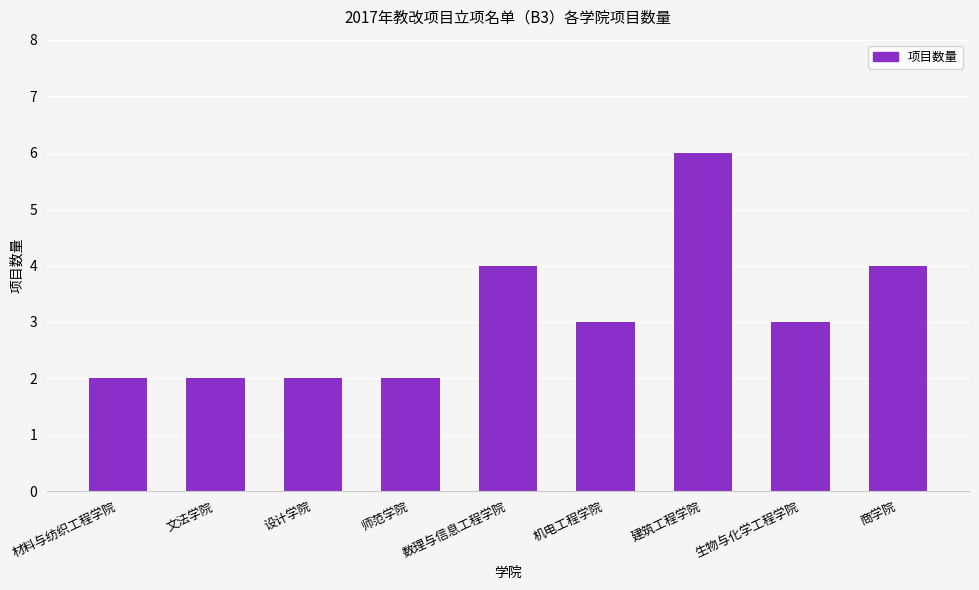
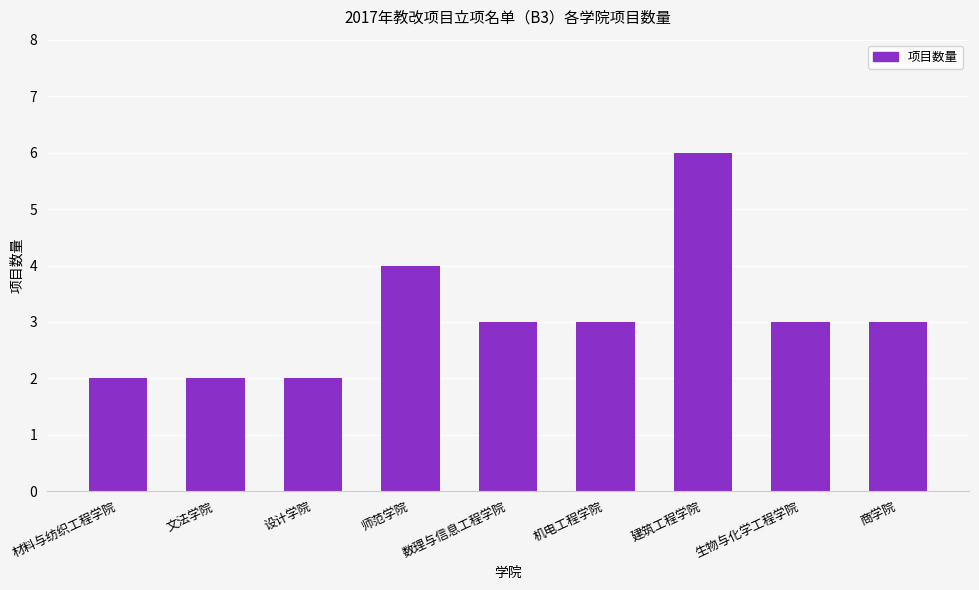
师范学院: 2 -> 4
数理与信息工程学院: 4 -> 3
商学院: 4 -> 3
